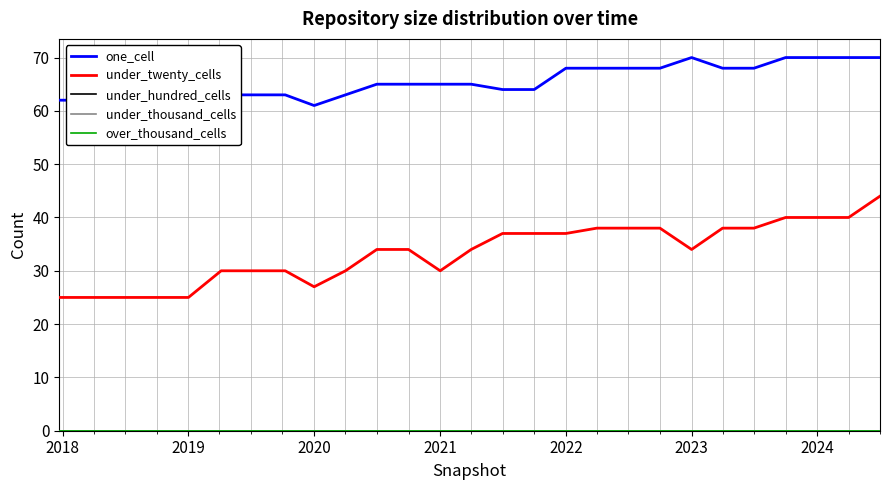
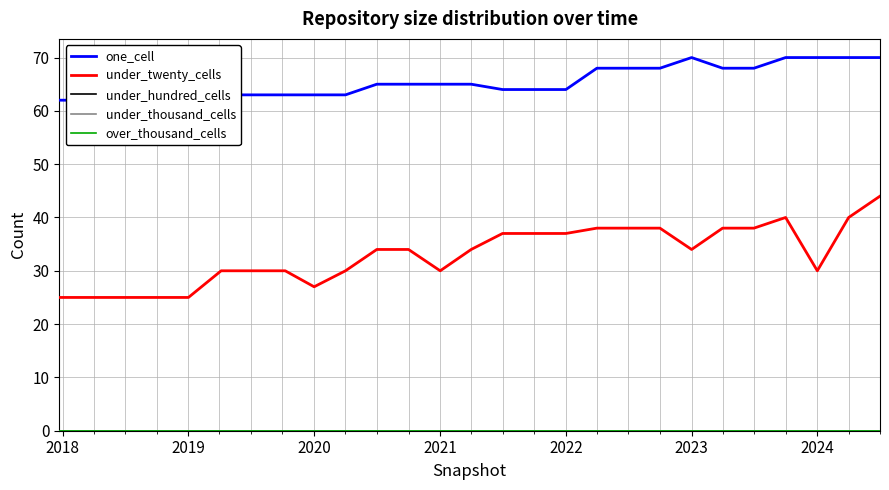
one_cell, 2020: 61 -> 63
one_cell, 2022: 68 -> 64
under_twenty_cells, 2024: 40 -> 30
